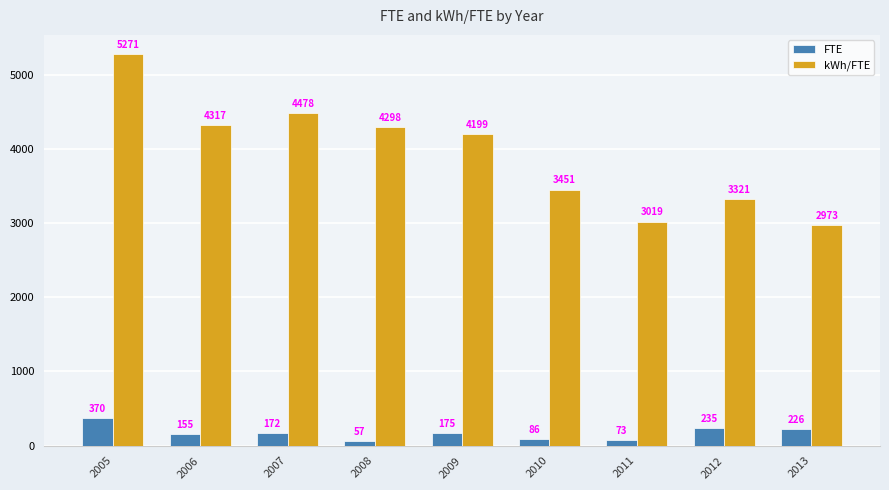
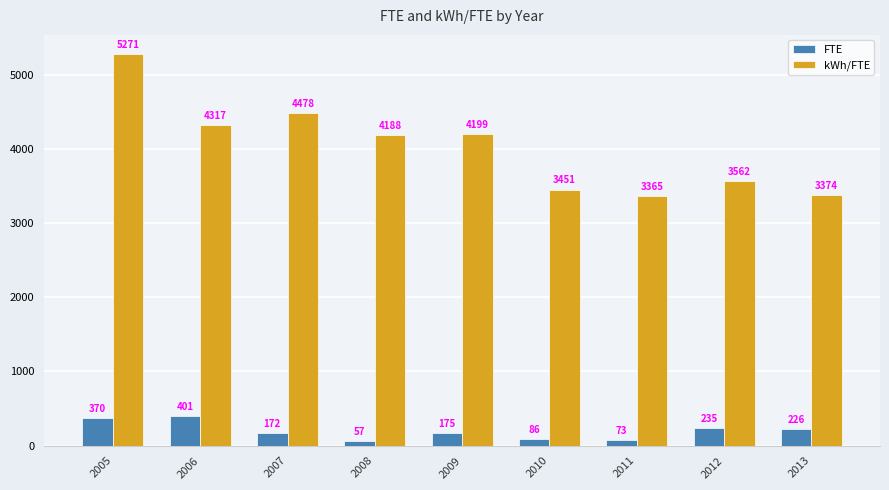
FTE, 2006: 155 -> 401
kWh/FTE, 2008: 4298 -> 4188
kWh/FTE, 2011: 3019 -> 3365
kWh/FTE, 2012: 3321 -> 3562
kWh/FTE, 2013: 2973 -> 3374
